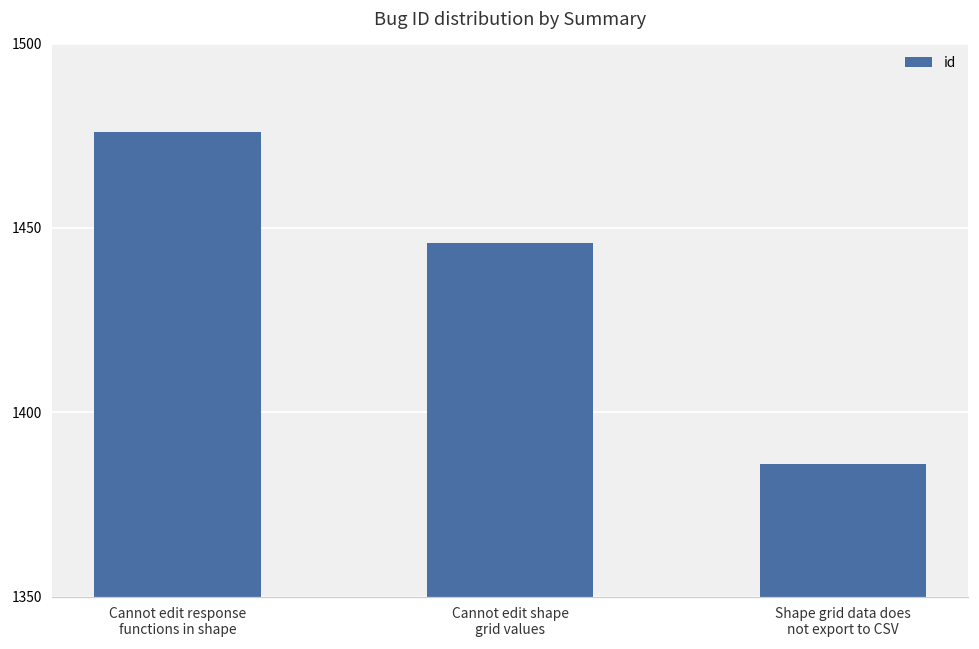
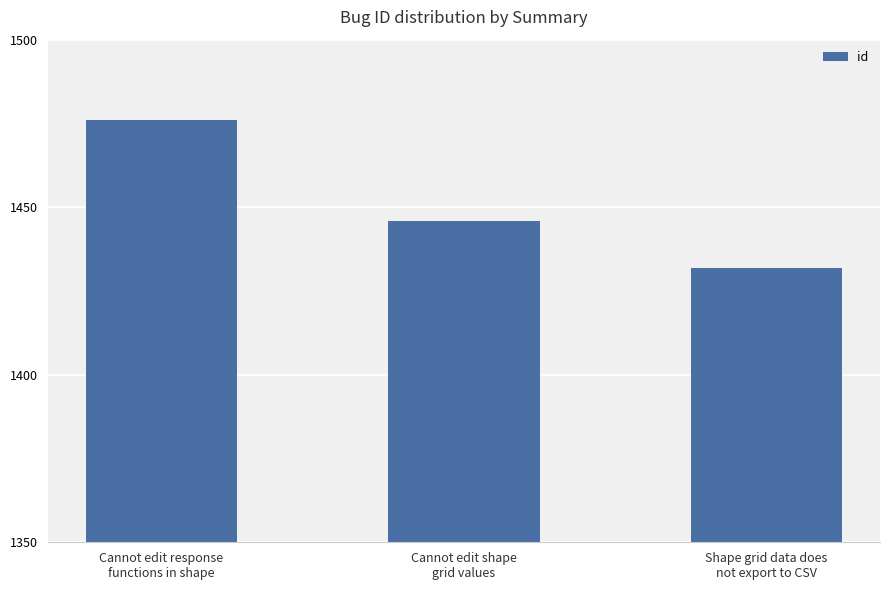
Shape grid data does not export to CSV: 1386 -> 1432
